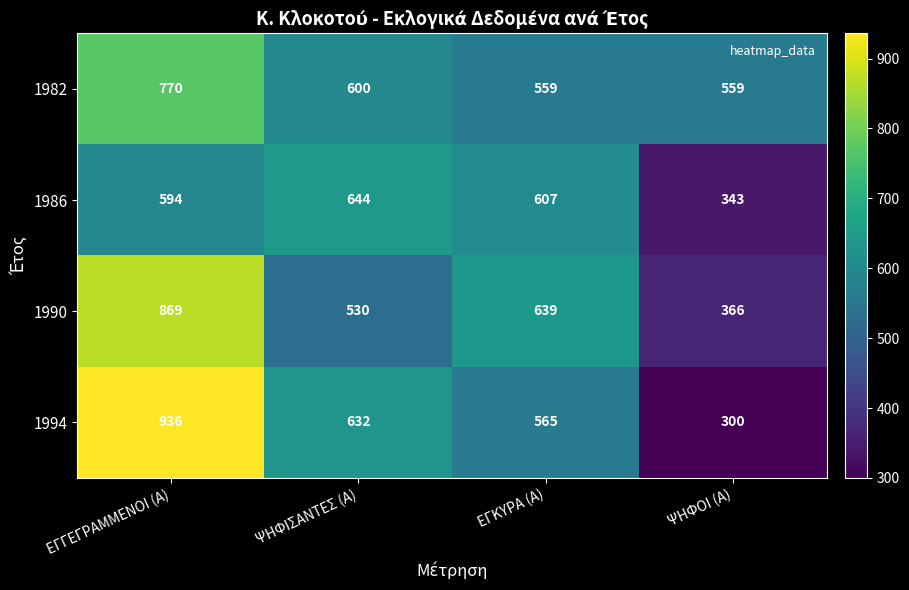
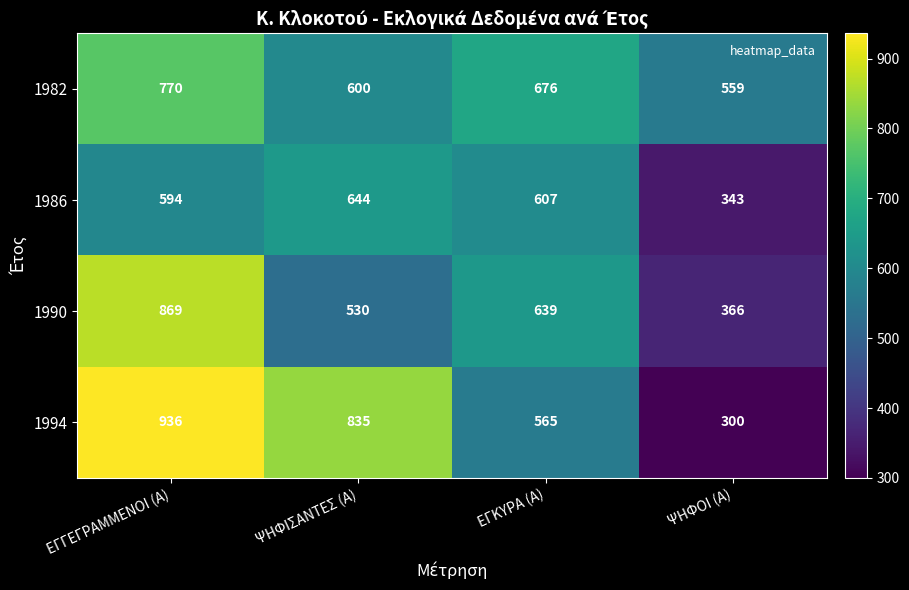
1982, ΕΓΚΥΡΑ (Α): 559 -> 676
1994, ΨΗΦΙΣΑΝΤΕΣ (Α): 632 -> 835
